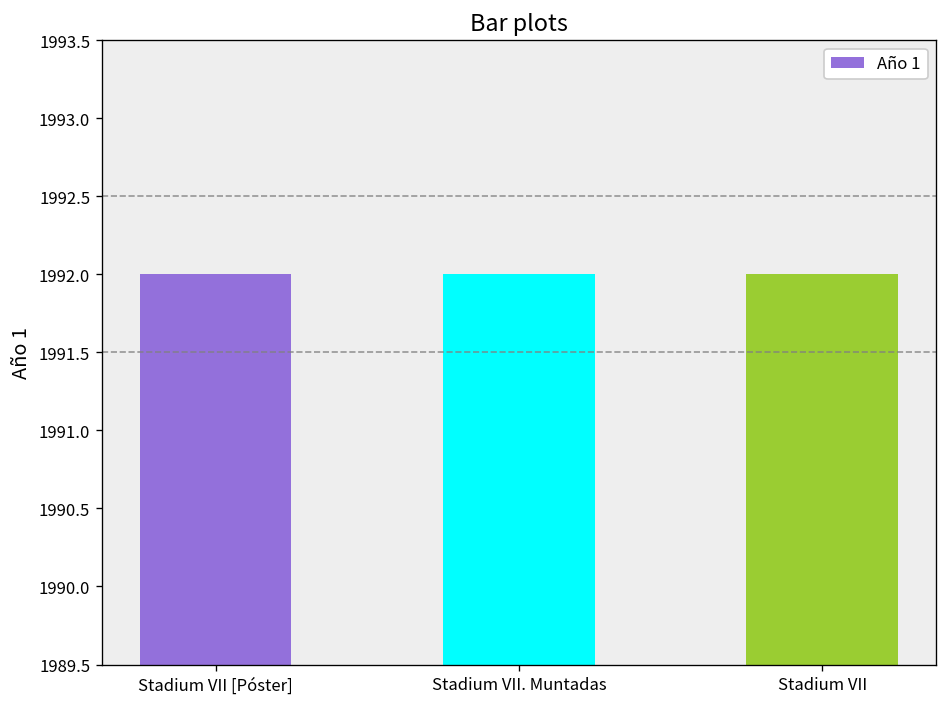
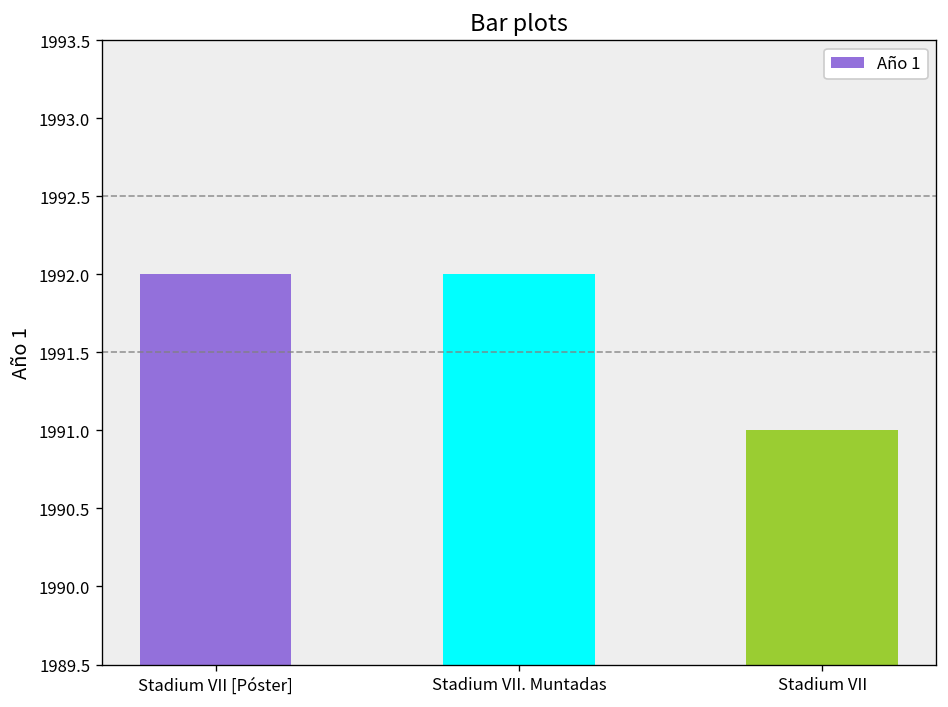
Stadium VII: 1992 -> 1991
